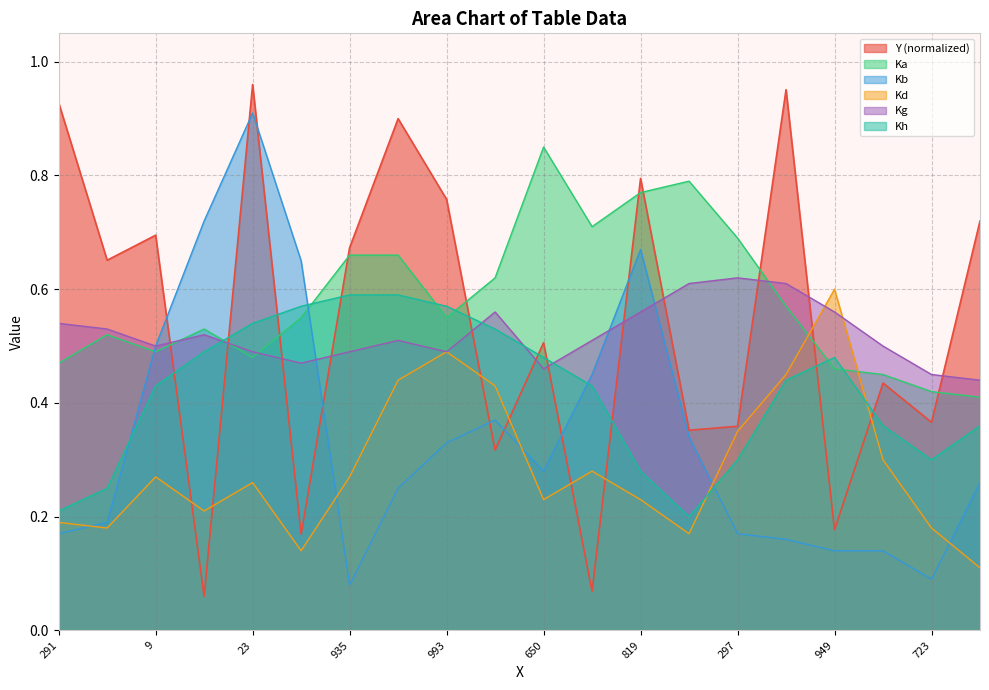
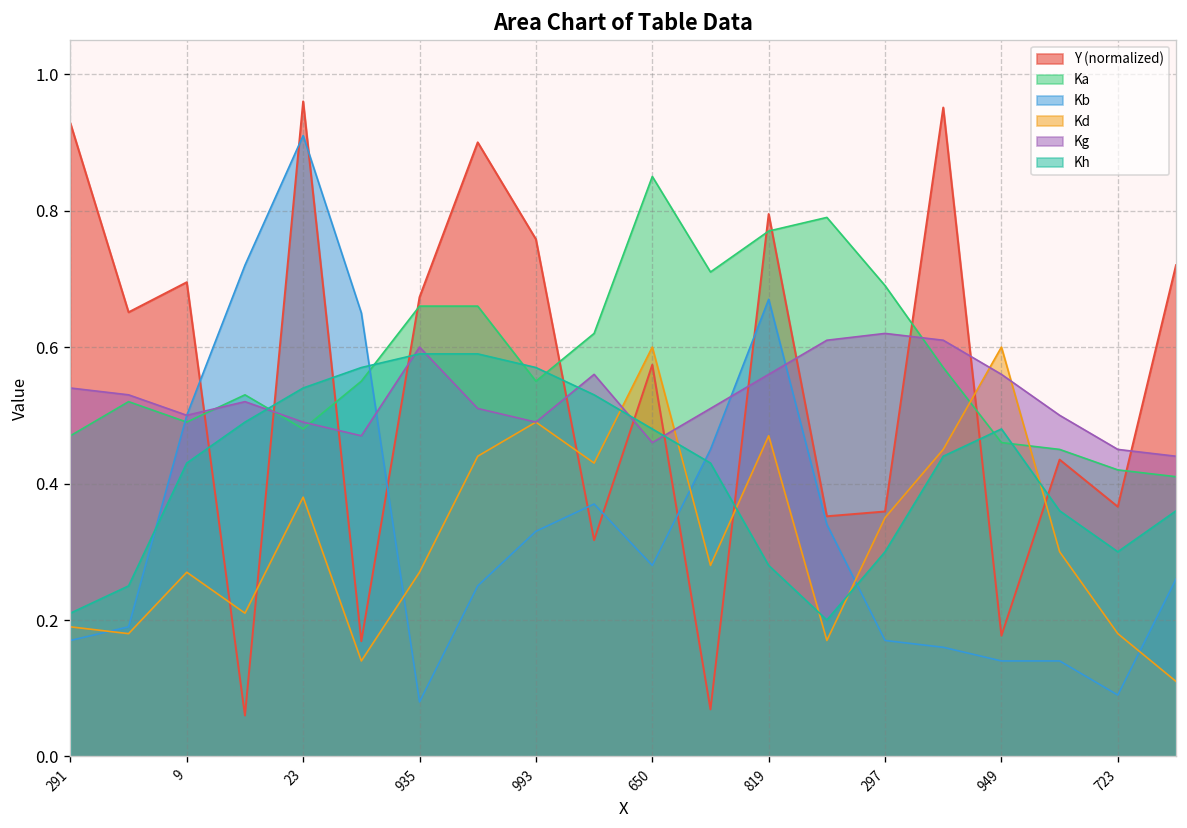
Kd, 23: 0.26 -> 0.38
Kg, 935: 0.49 -> 0.60
Y (normalized), 650: 0.51 -> 0.57
Kd, 650: 0.23 -> 0.60
Kd, 819: 0.23 -> 0.47
